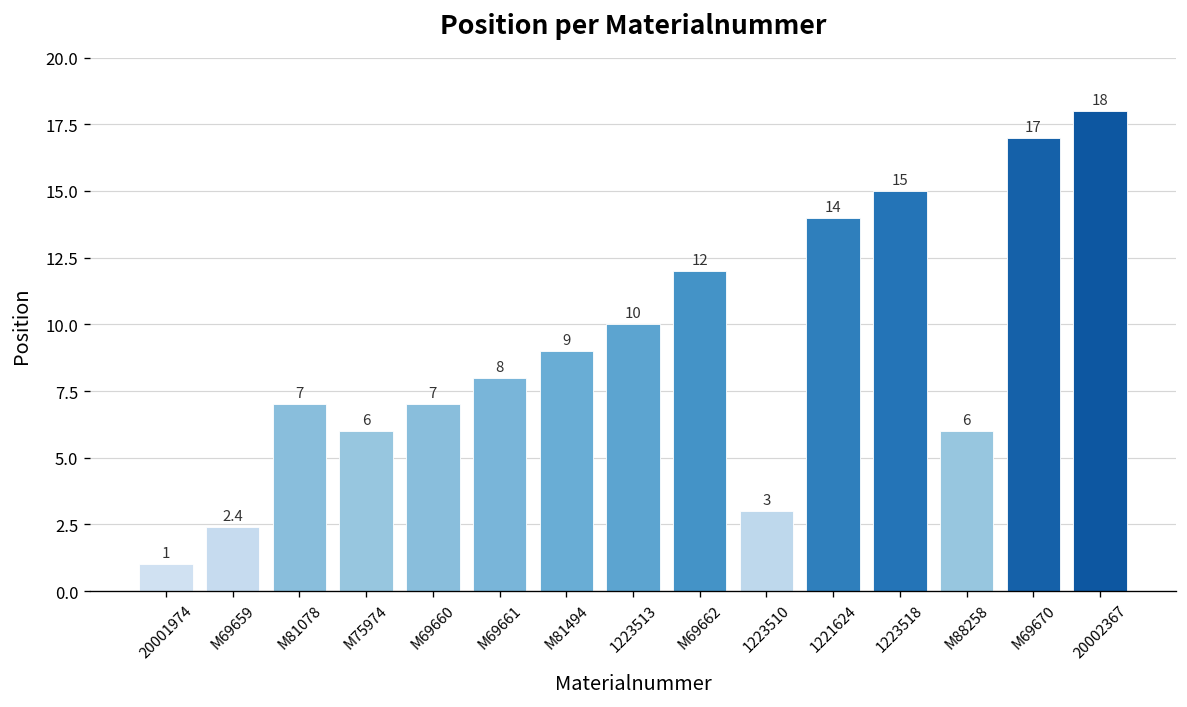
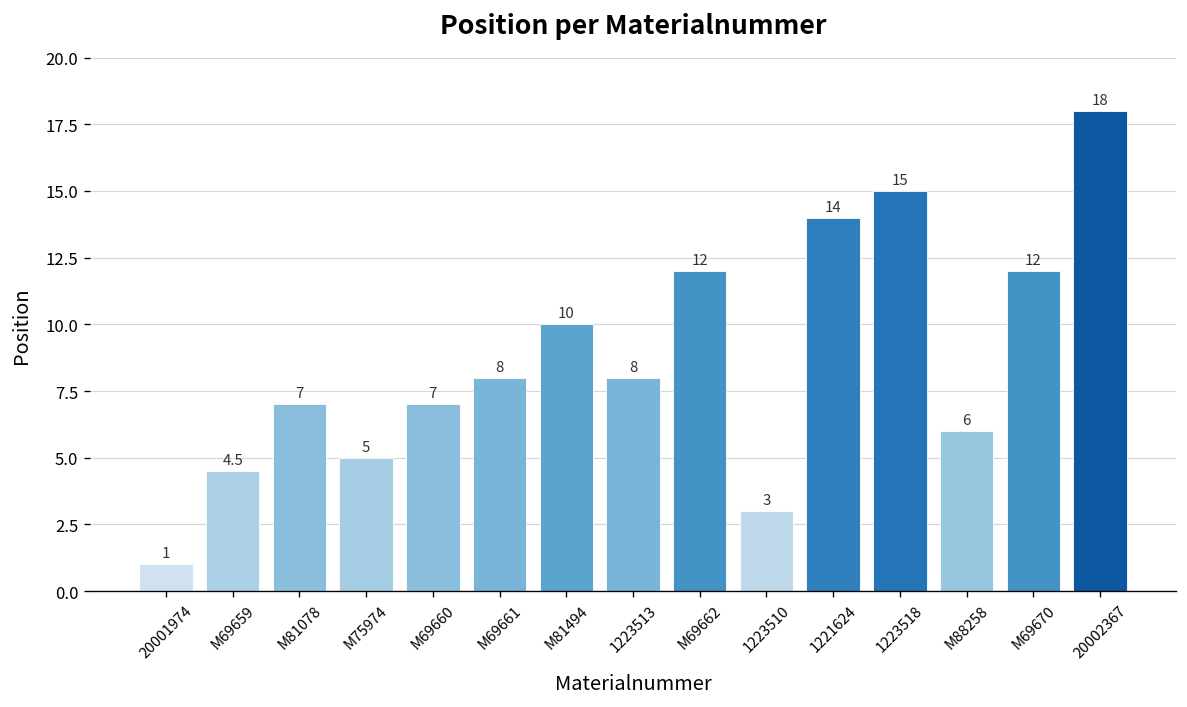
M69659: 2.4 -> 4.5
M75974: 6 -> 5
M81494: 9 -> 10
1223513: 10 -> 8
M69670: 17 -> 12
